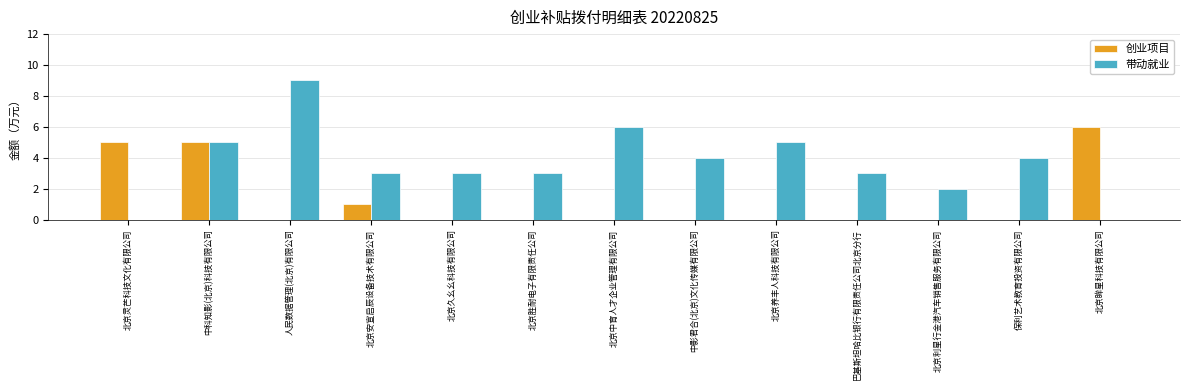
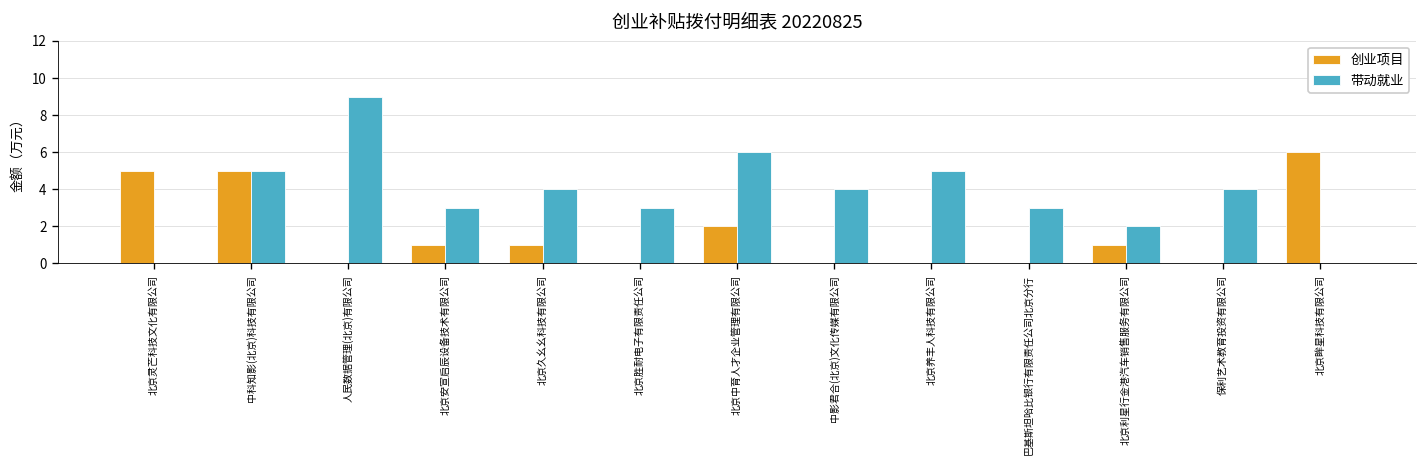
创业项目, 北京久幺幺科技有限公司: 0 -> 1
带动就业, 北京久幺幺科技有限公司: 3 -> 4
创业项目, 北京中育人才企业管理有限公司: 0 -> 2
创业项目, 北京利星行金港汽车销售服务有限公司: 0 -> 1
